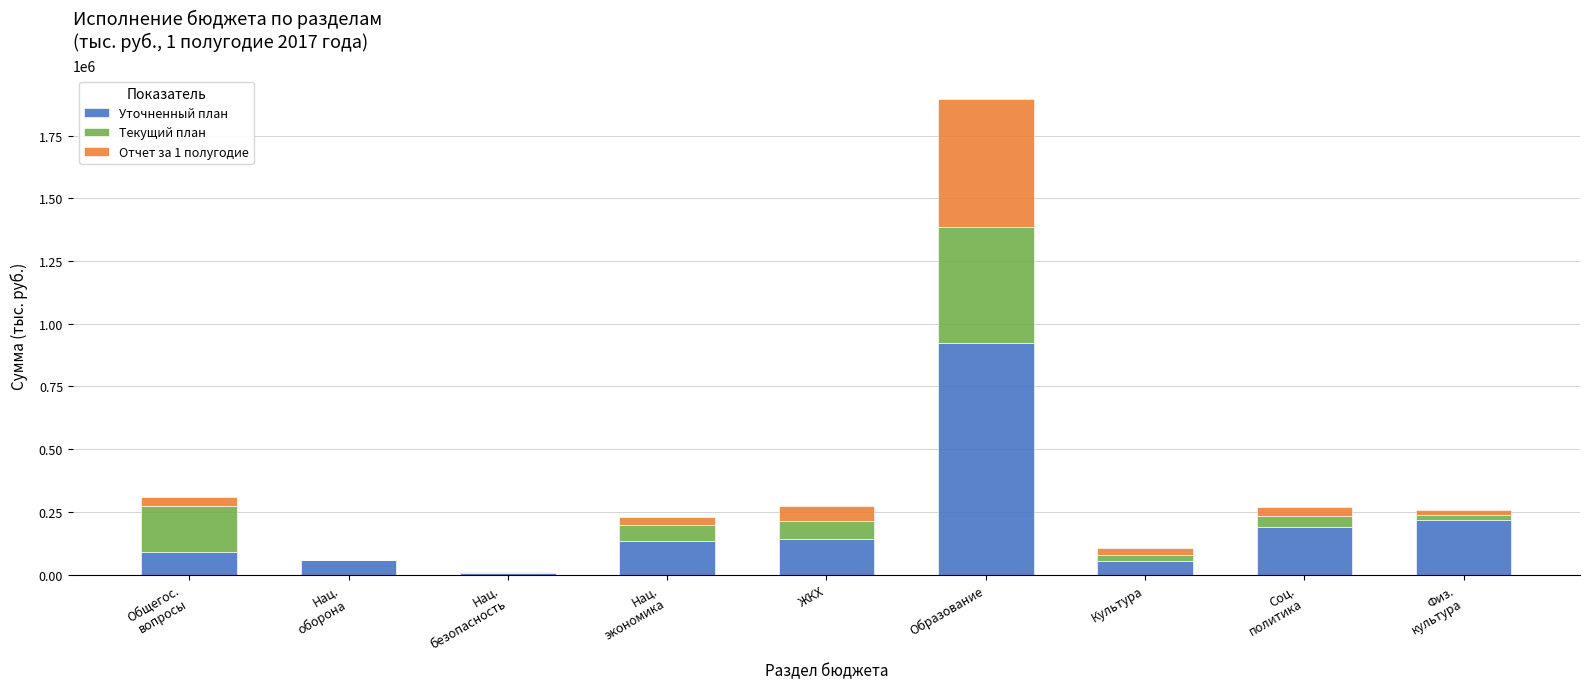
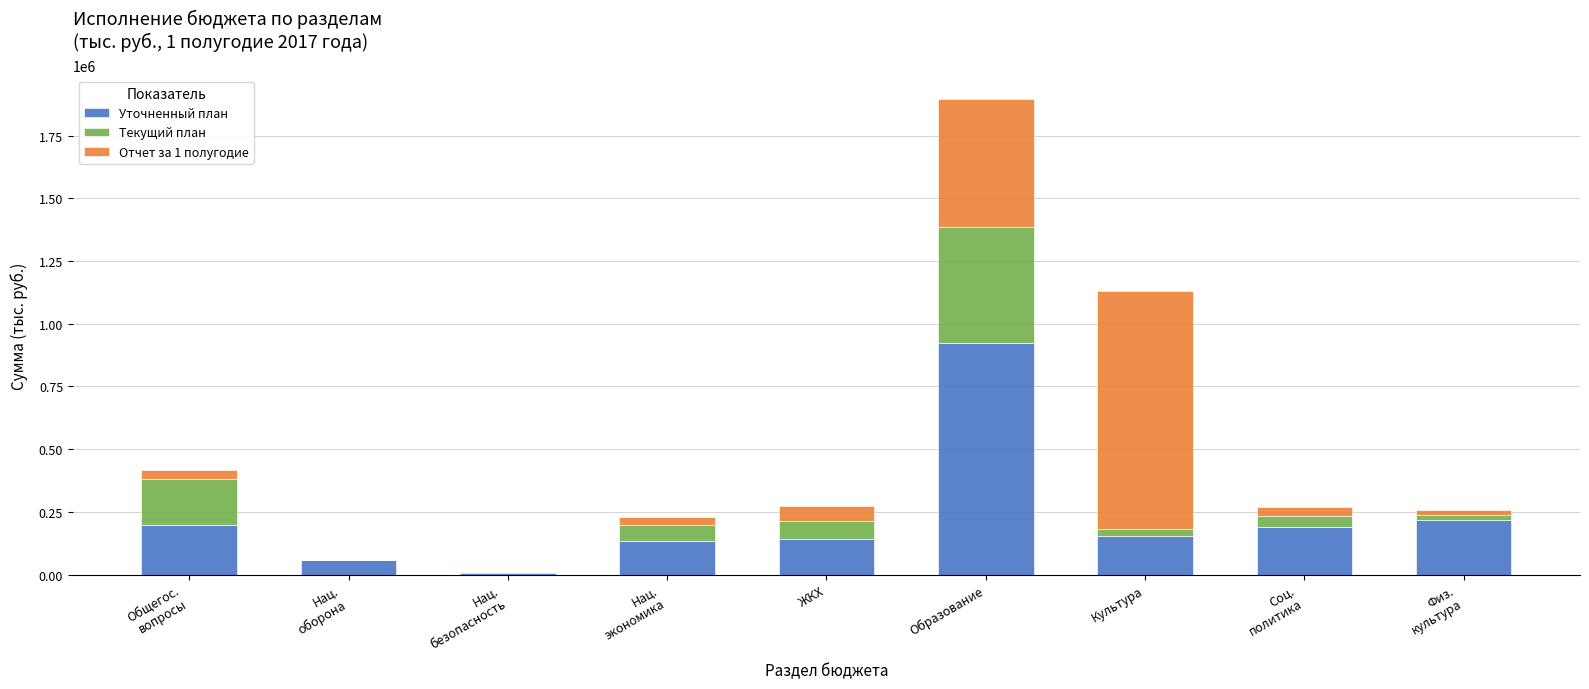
Уточненный план, Общегос. вопросы: 90000 -> 200000
Уточненный план, Культура: 50000 -> 150000
Отчет за 1 полугодие, Культура: 30000 -> 950000
